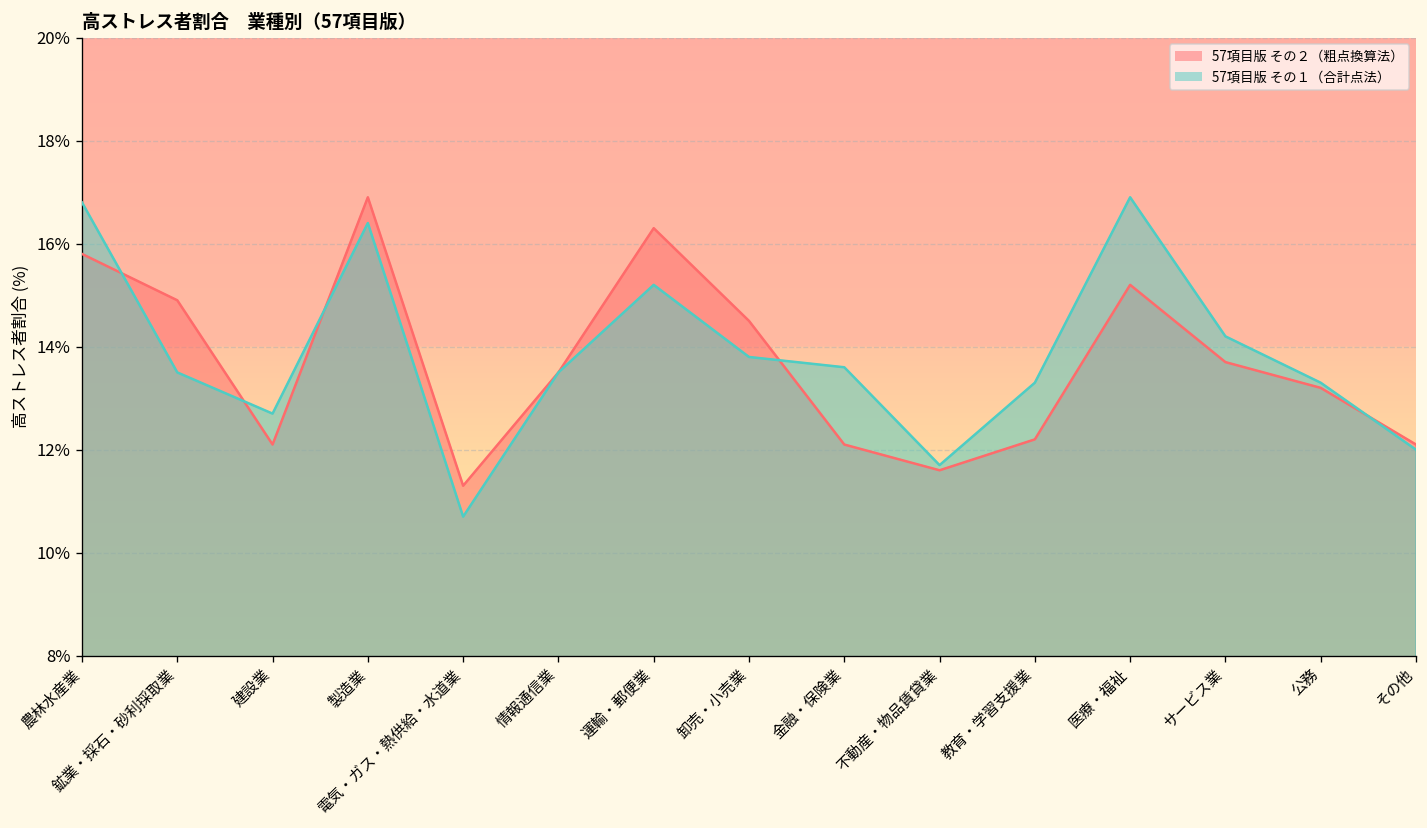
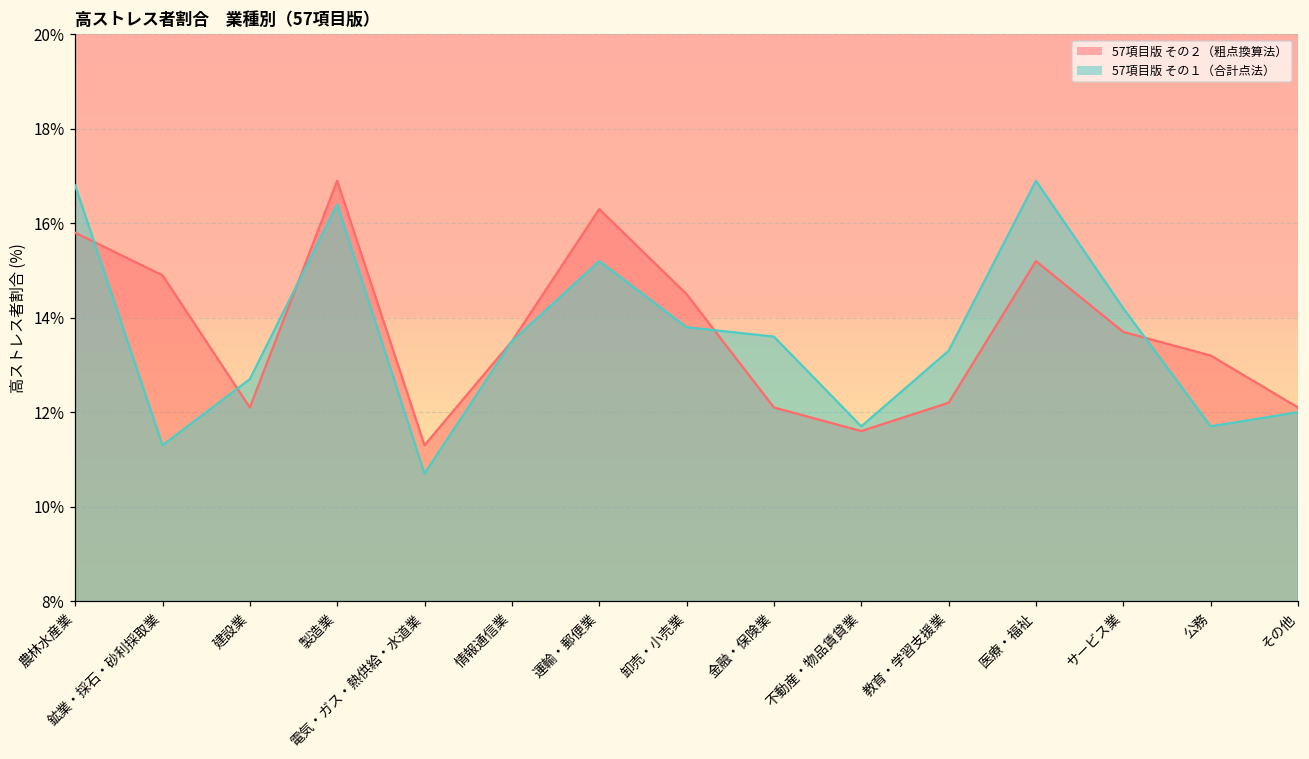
57項目版 その１（合計点法）, 鉱業・採石・砂利採取業: 13.5% -> 11.3%
57項目版 その１（合計点法）, 公務: 13.3% -> 11.7%
